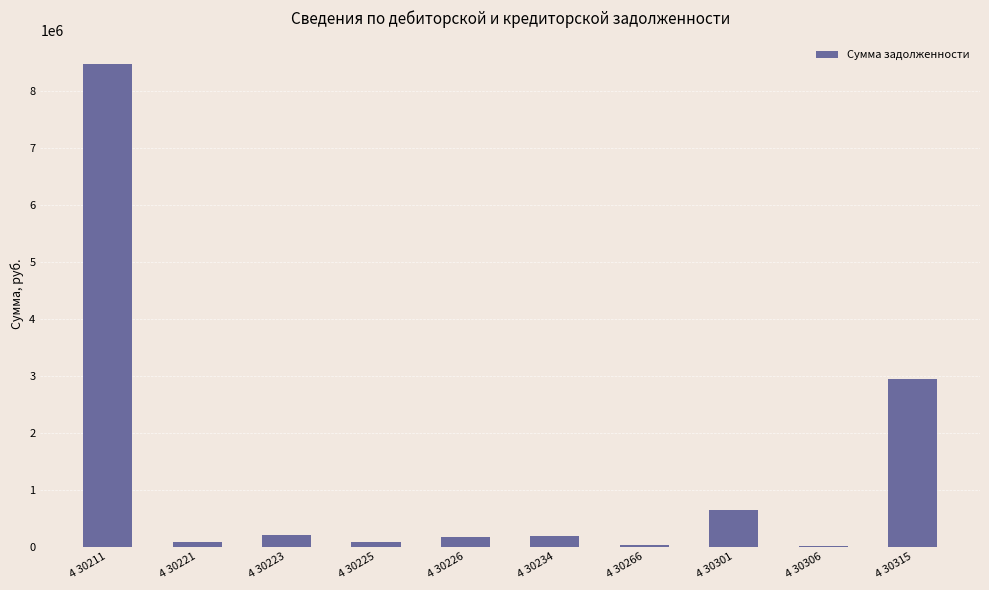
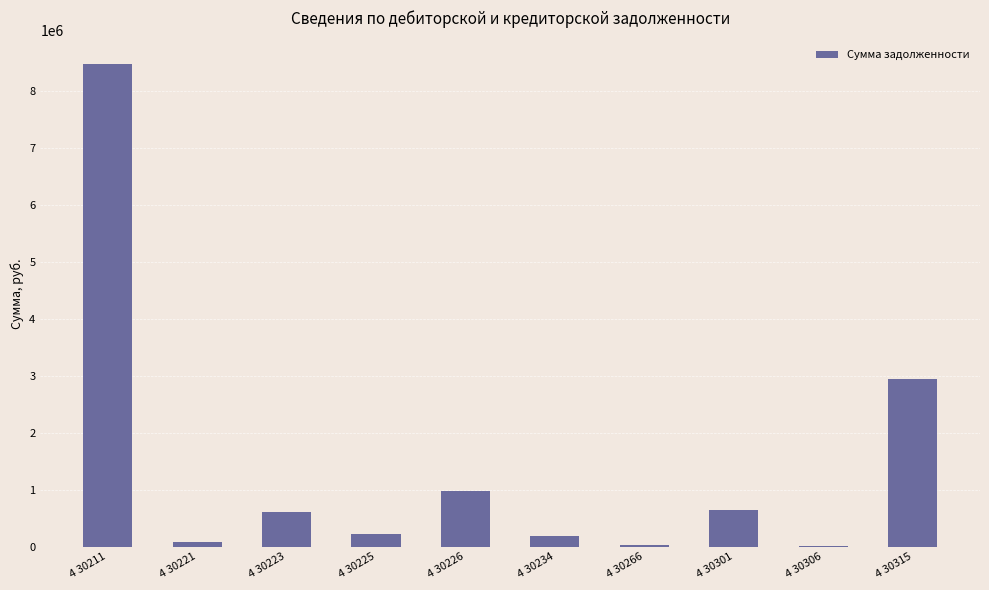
4 30223: 200000 -> 600000
4 30225: 100000 -> 200000
4 30226: 200000 -> 1000000
